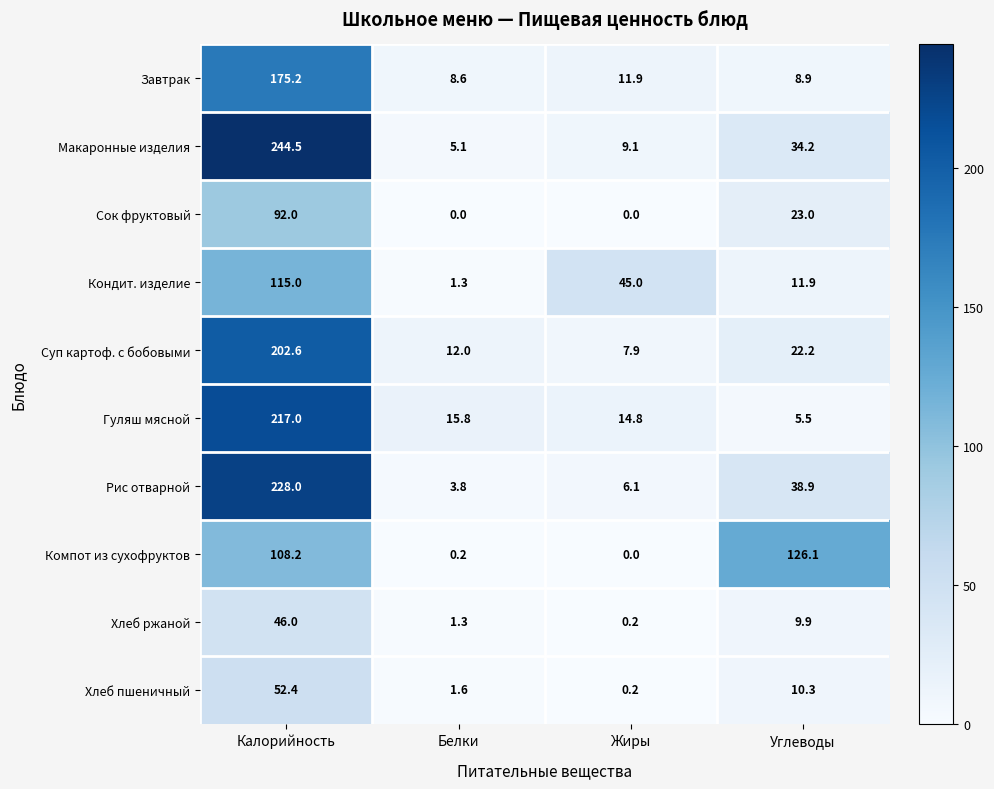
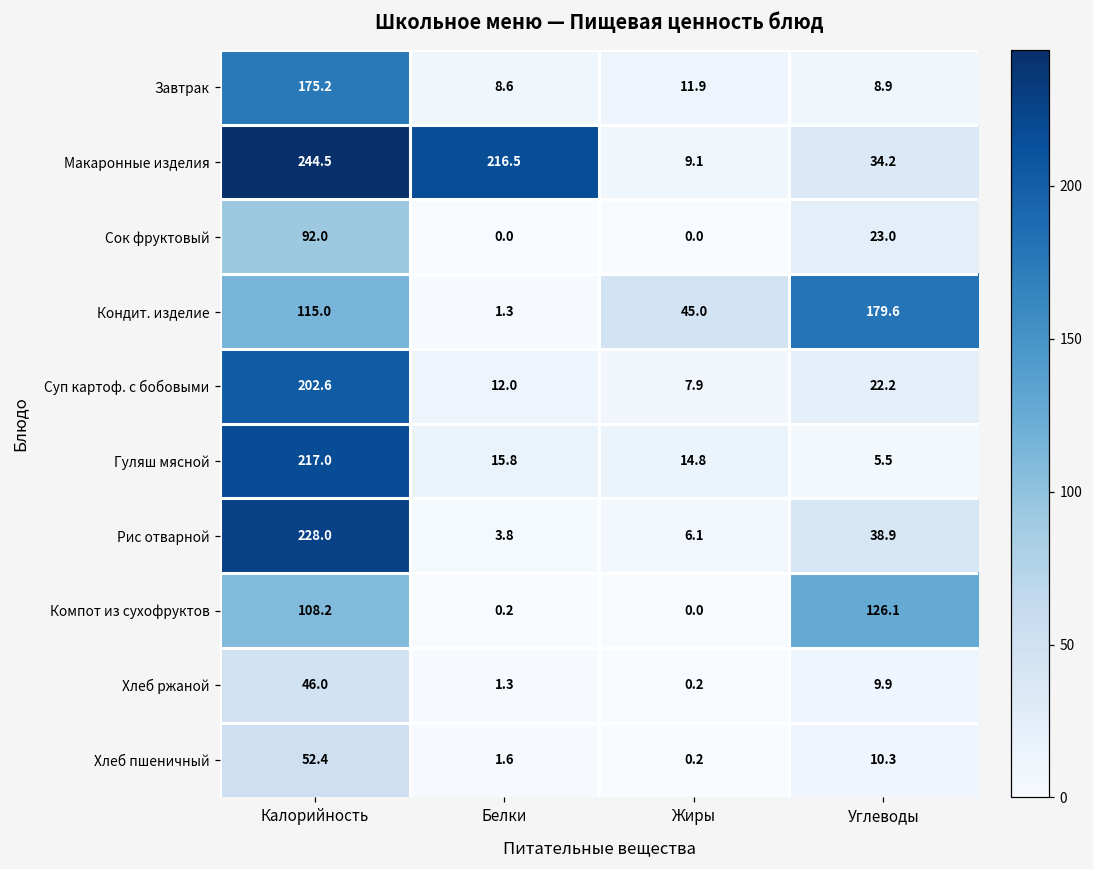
Макаронные изделия, Белки: 5.1 -> 216.5
Кондит. изделие, Углеводы: 11.9 -> 179.6
